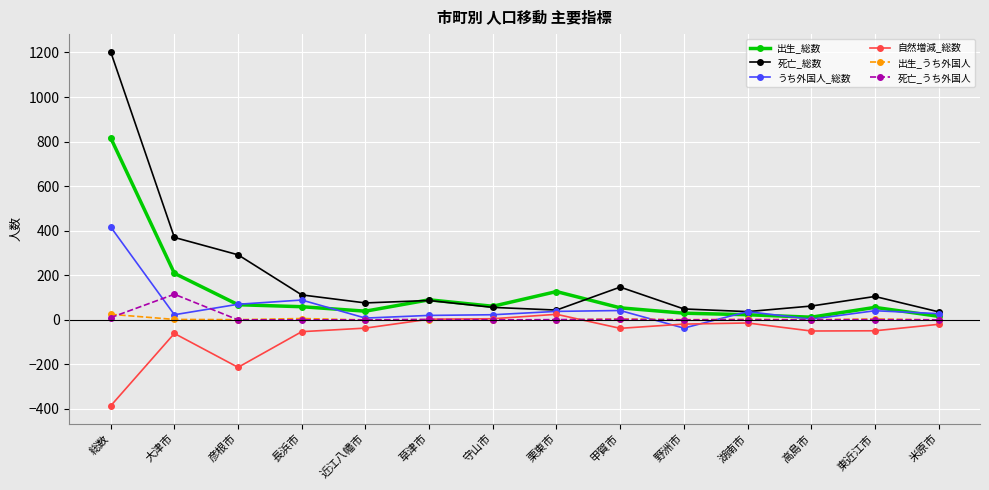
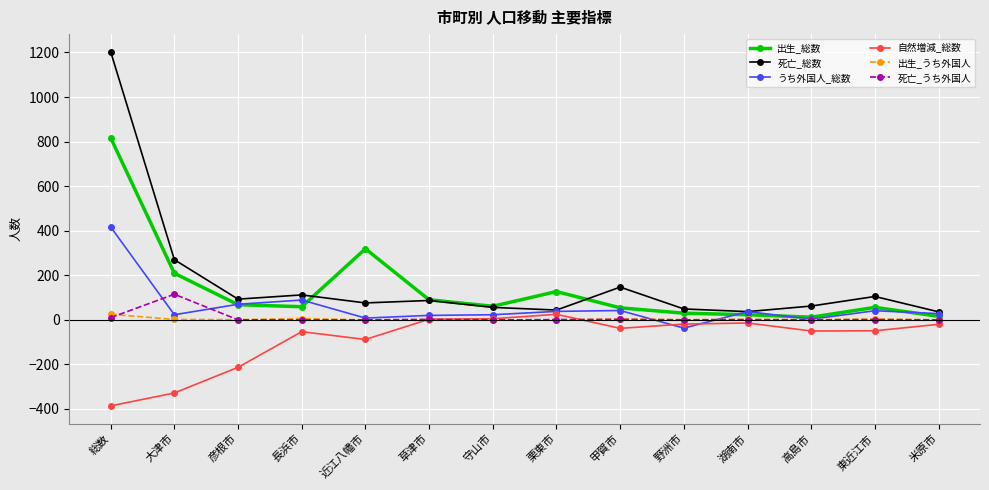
死亡_総数, 大津市: 370 -> 270
自然増減_総数, 大津市: -60 -> -330
死亡_総数, 彦根市: 290 -> 90
出生_総数, 近江八幡市: 40 -> 320
自然増減_総数, 近江八幡市: -40 -> -90
